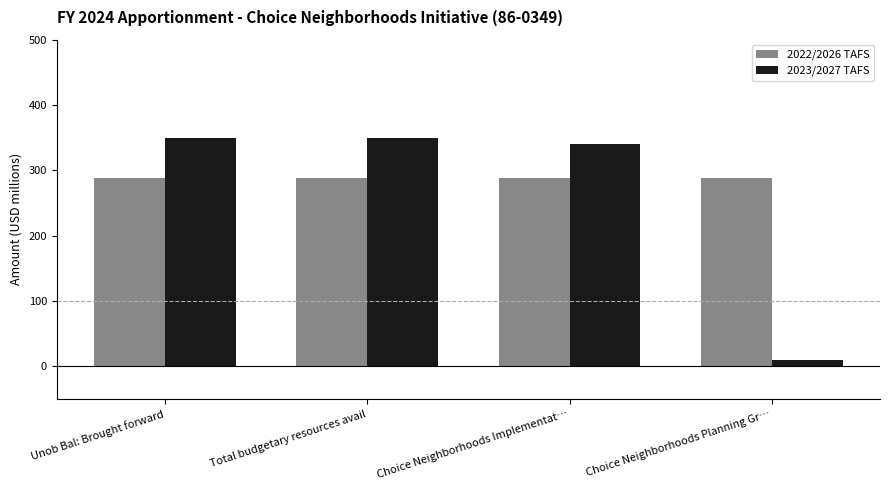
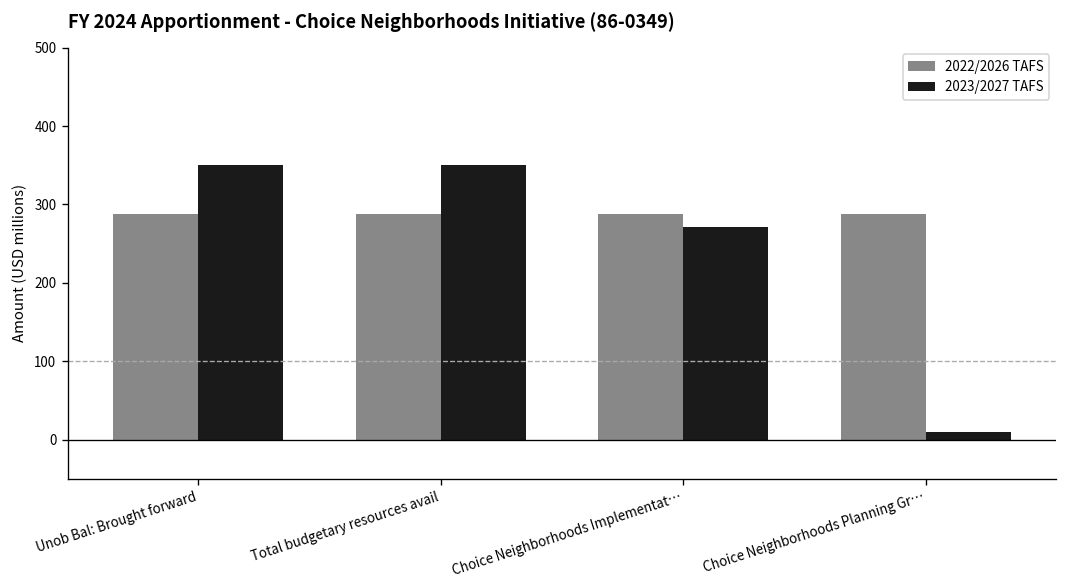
2023/2027 TAFS, Choice Neighborhoods Implementat…: 340 -> 270
